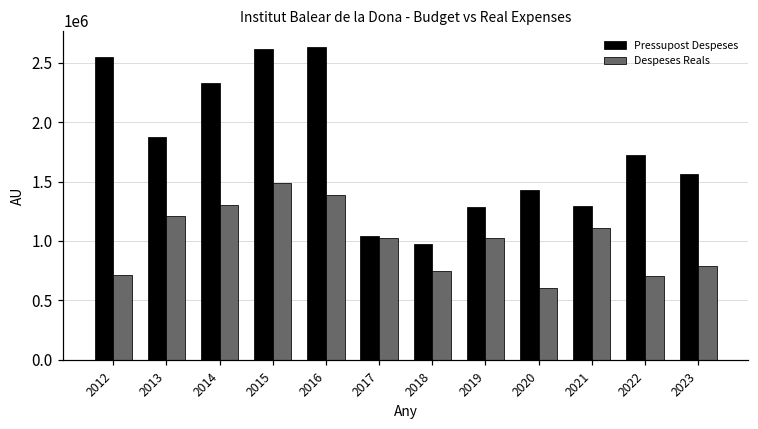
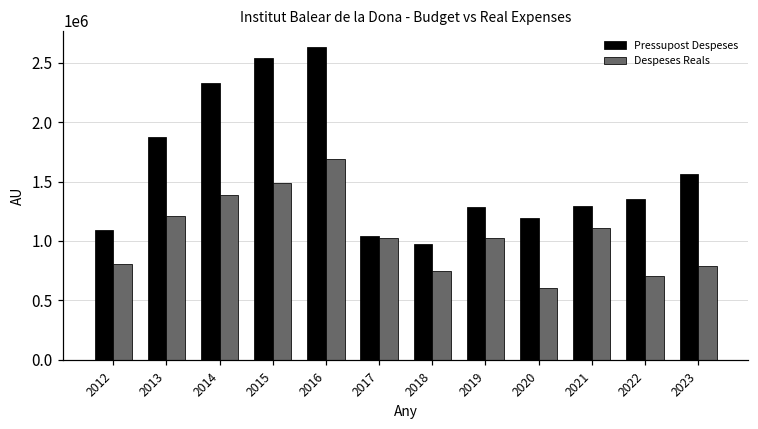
Pressupost Despeses, 2012: 2550000 -> 1090000
Despeses Reals, 2012: 710000 -> 810000
Despeses Reals, 2014: 1300000 -> 1390000
Pressupost Despeses, 2015: 2620000 -> 2540000
Despeses Reals, 2016: 1390000 -> 1690000
Pressupost Despeses, 2020: 1430000 -> 1190000
Pressupost Despeses, 2022: 1730000 -> 1350000
